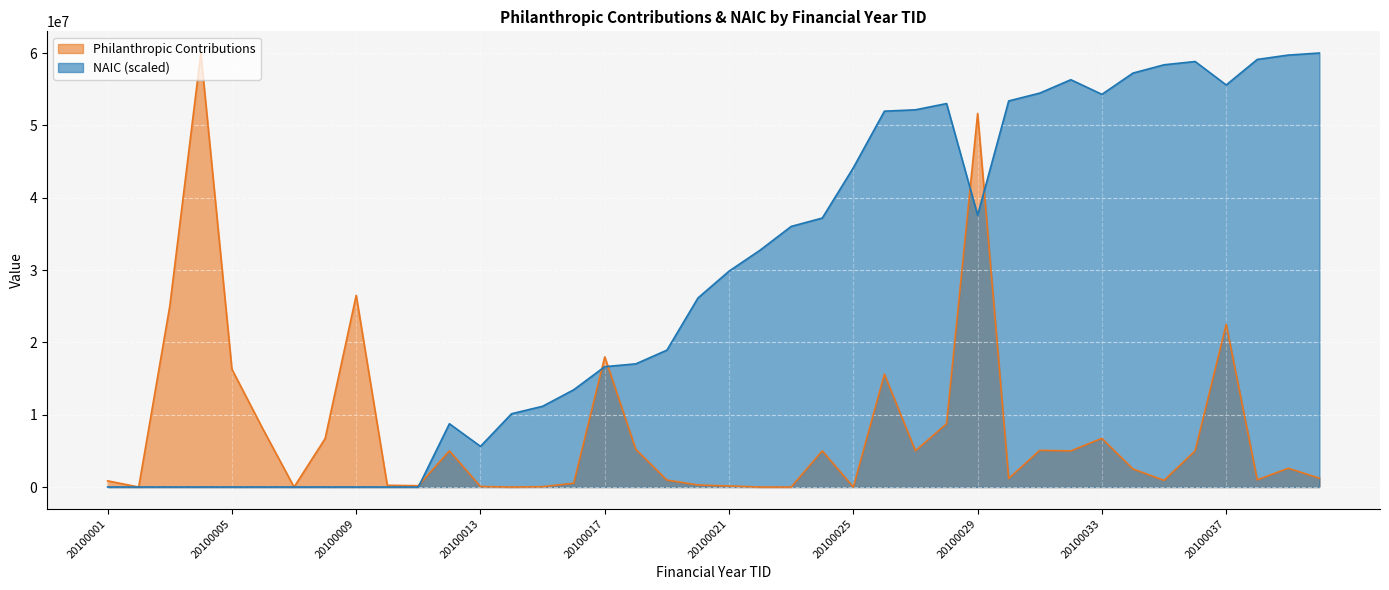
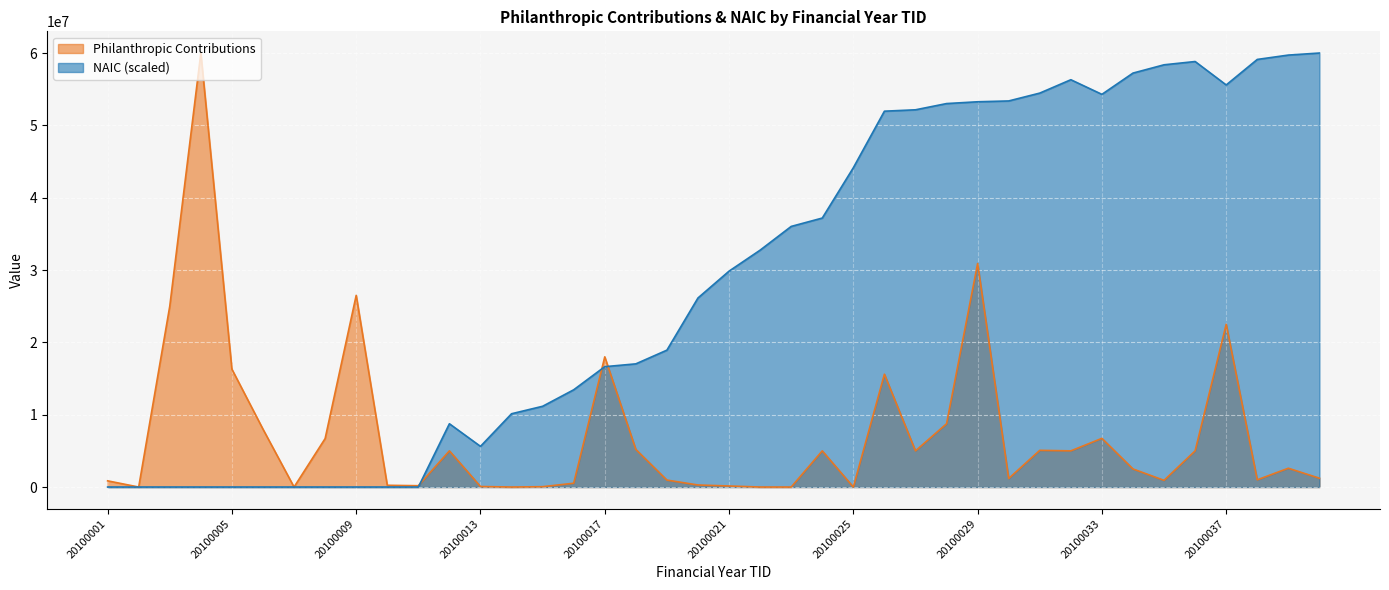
Philanthropic Contributions, 20100029: 52000000 -> 31000000
NAIC (scaled), 20100029: 38000000 -> 53000000
